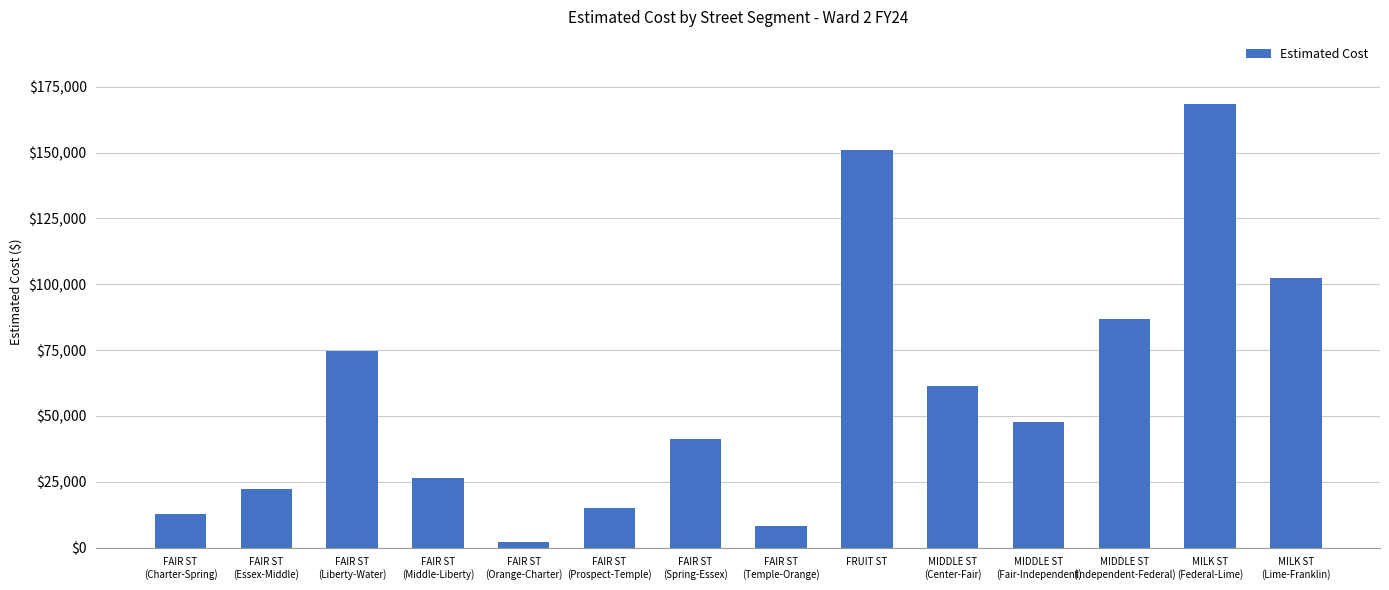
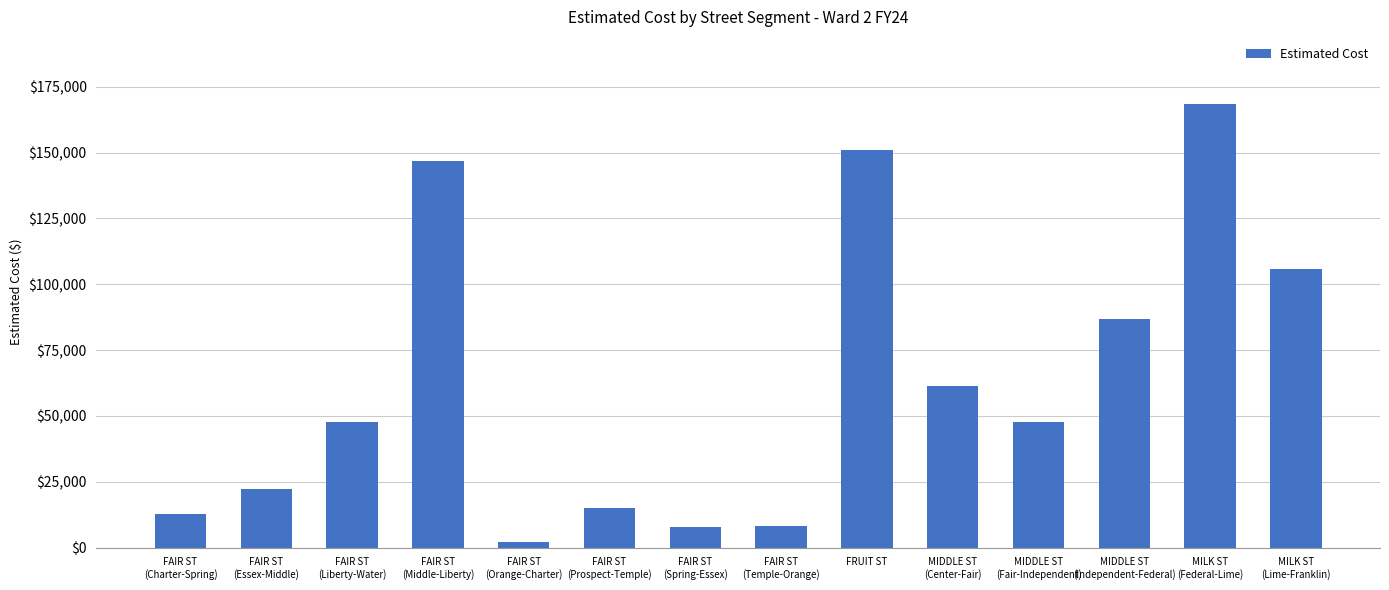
FAIR ST (Liberty-Water): $75,000 -> $48,000
FAIR ST (Middle-Liberty): $26,000 -> $147,000
FAIR ST (Spring-Essex): $41,000 -> $8,000
MILK ST (Lime-Franklin): $102,000 -> $106,000
